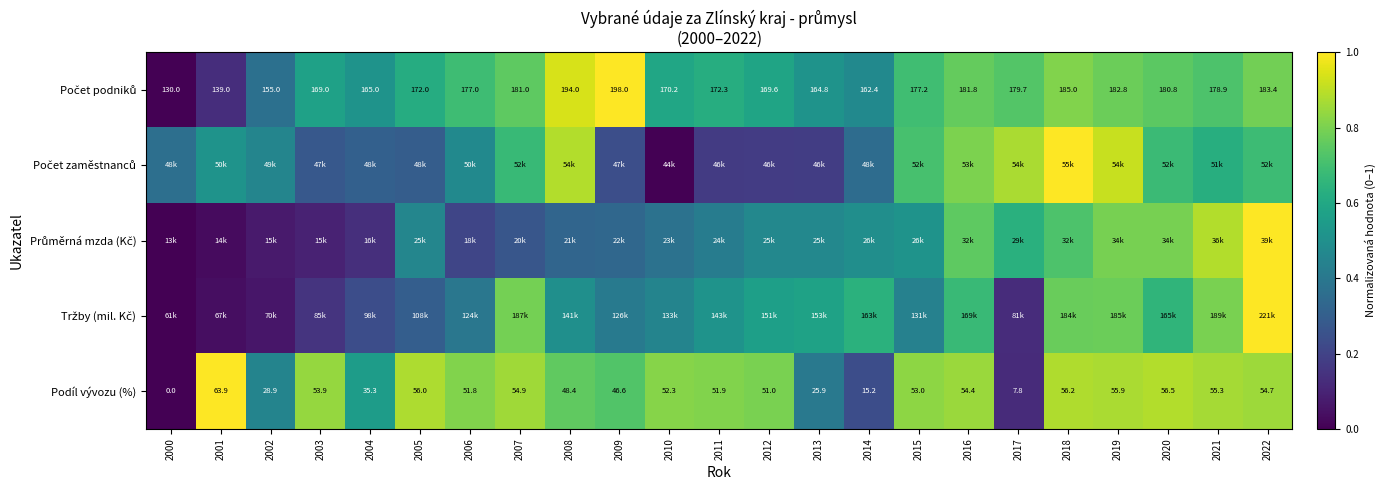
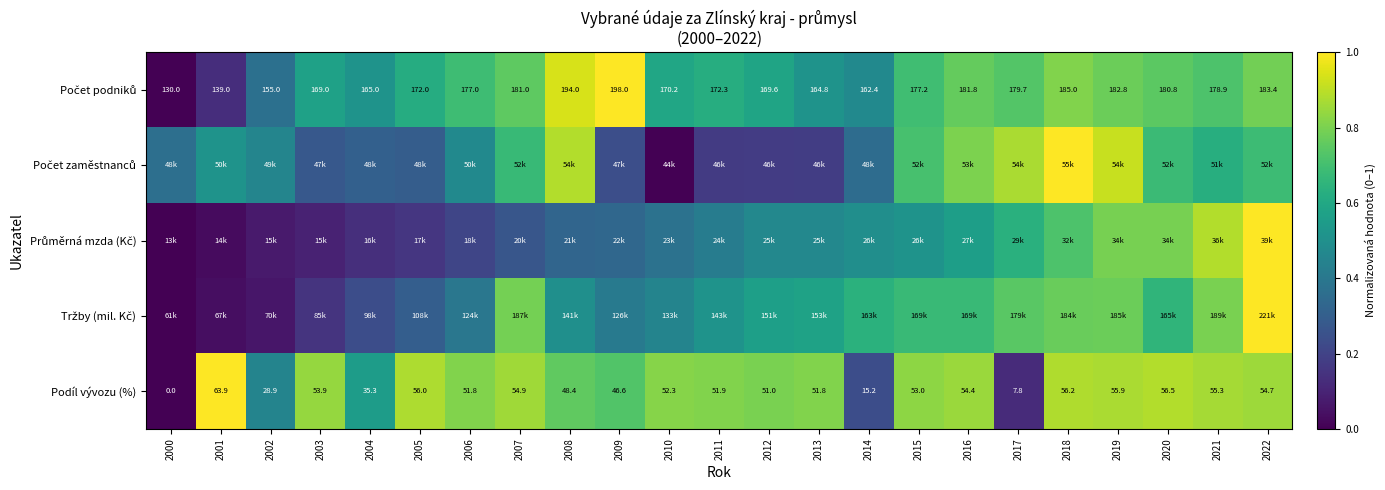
Průměrná mzda (Kč), 2005: 25k -> 17k
Průměrná mzda (Kč), 2016: 32k -> 27k
Tržby (mil. Kč), 2015: 131k -> 169k
Tržby (mil. Kč), 2017: 81k -> 179k
Podíl vývozu (%), 2013: 25.9 -> 51.8
